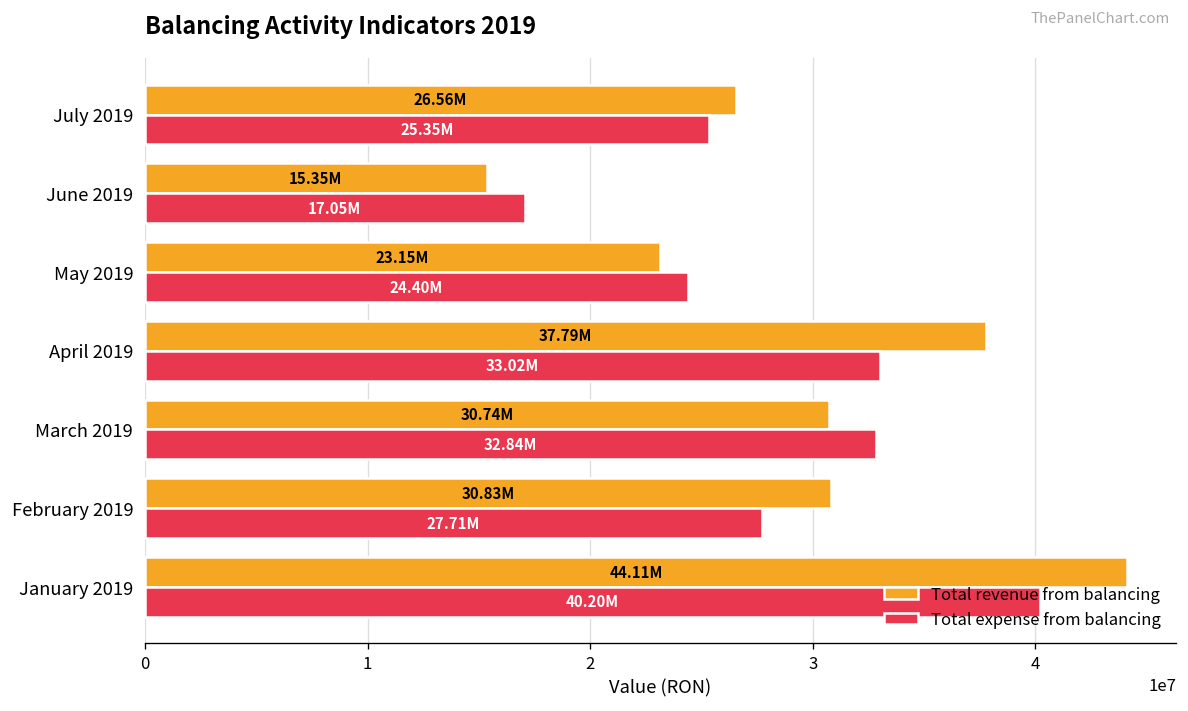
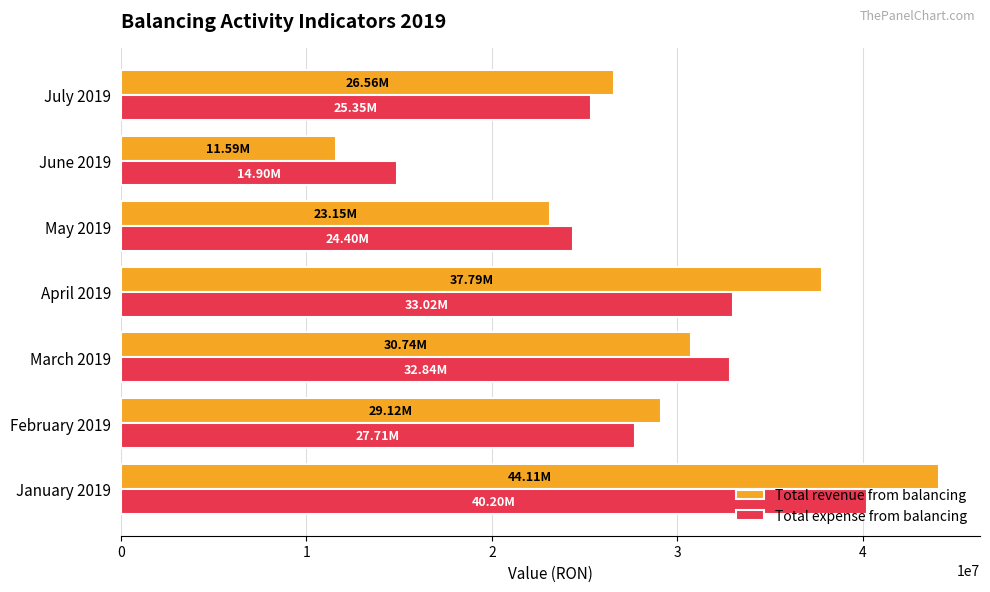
Total revenue from balancing, June 2019: 15.35M -> 11.59M
Total expense from balancing, June 2019: 17.05M -> 14.90M
Total revenue from balancing, February 2019: 30.83M -> 29.12M
